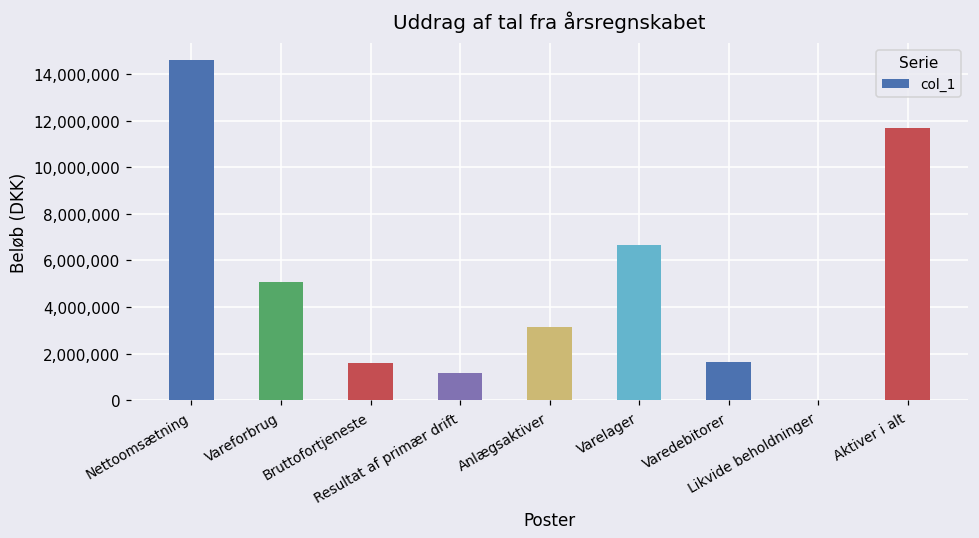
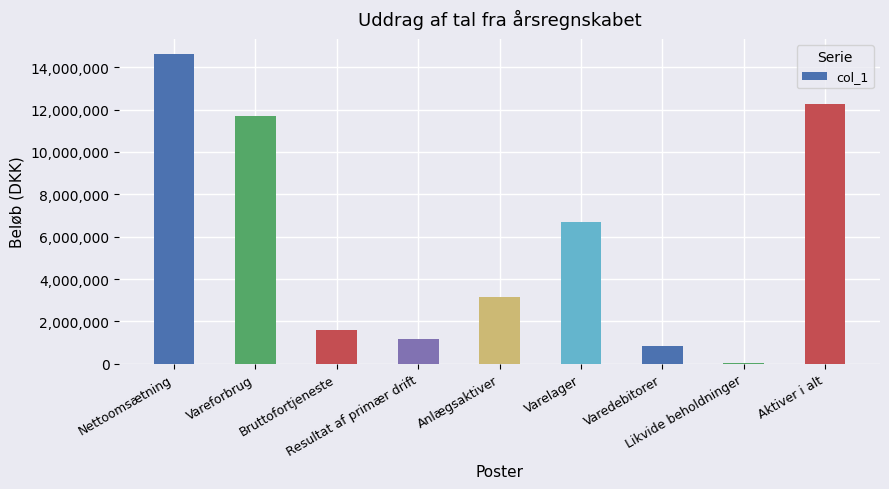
Vareforbrug: 5,100,000 -> 11,700,000
Varedebitorer: 1,600,000 -> 900,000
Aktiver i alt: 11,700,000 -> 12,300,000
